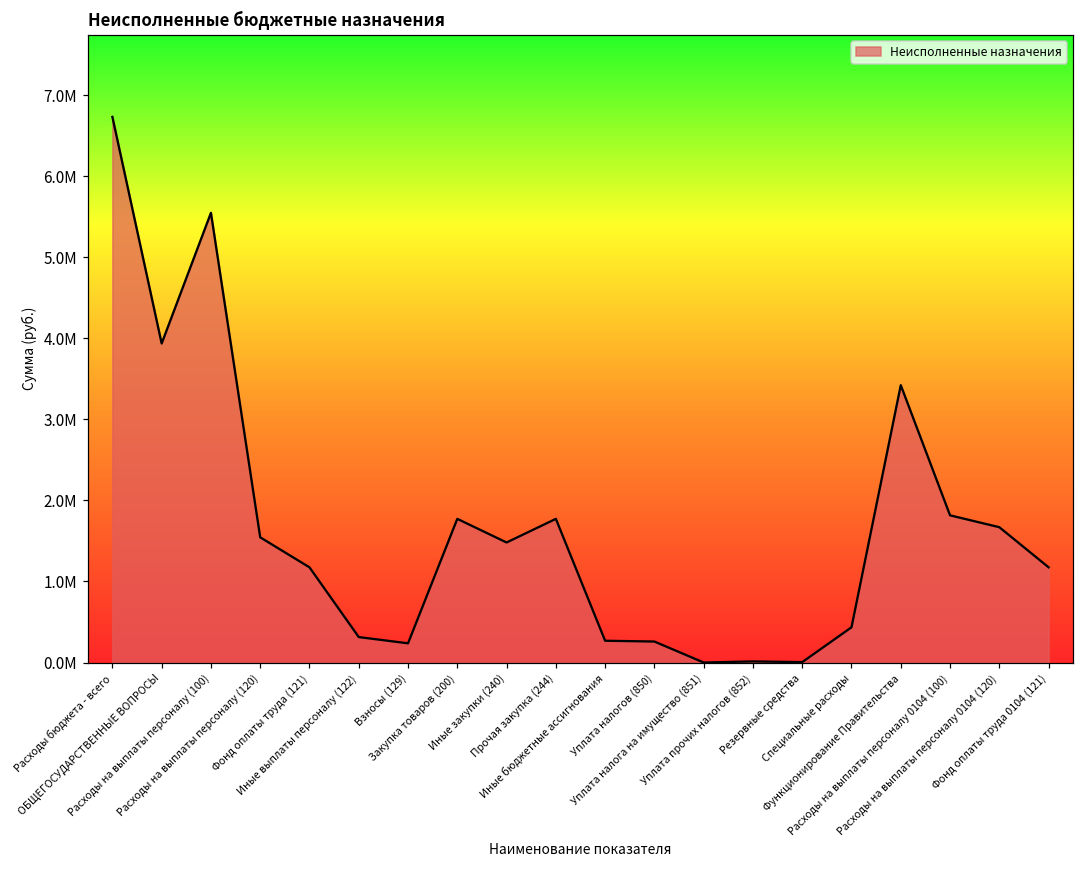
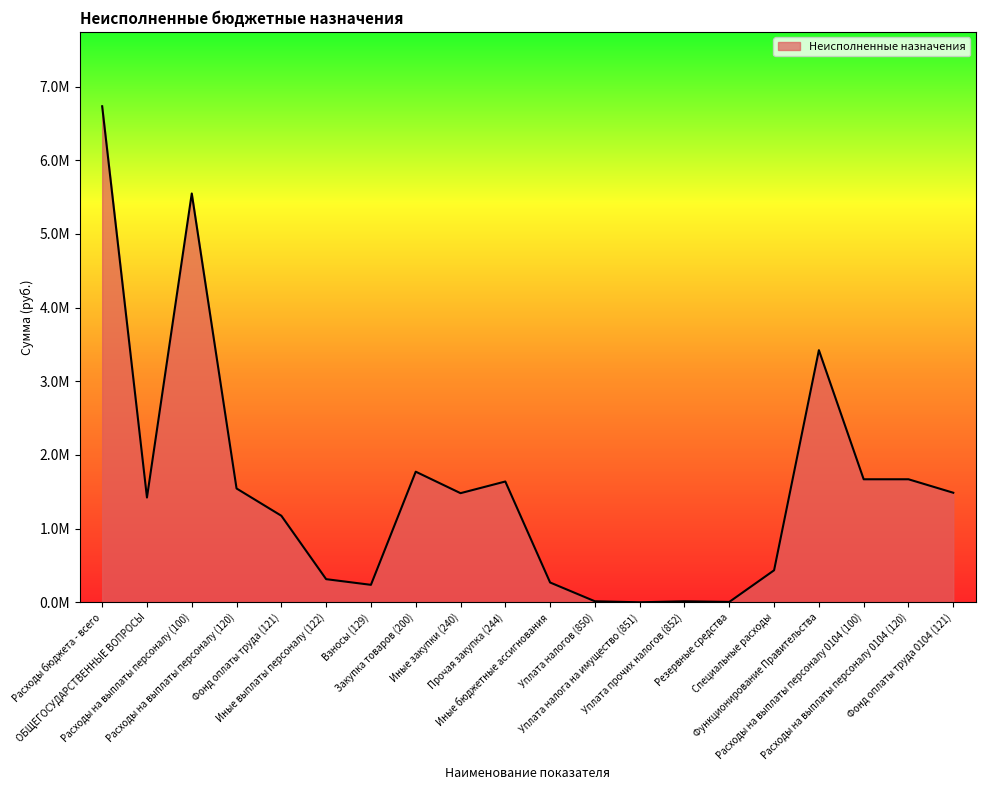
ОБЩЕГОСУДАРСТВЕННЫЕ ВОПРОСЫ: 3900000 -> 1400000
Прочая закупка (244): 1800000 -> 1600000
Уплата налогов (850): 300000 -> 0
Расходы на выплаты персоналу 0104 (100): 1800000 -> 1700000
Фонд оплаты труда 0104 (121): 1200000 -> 1500000
